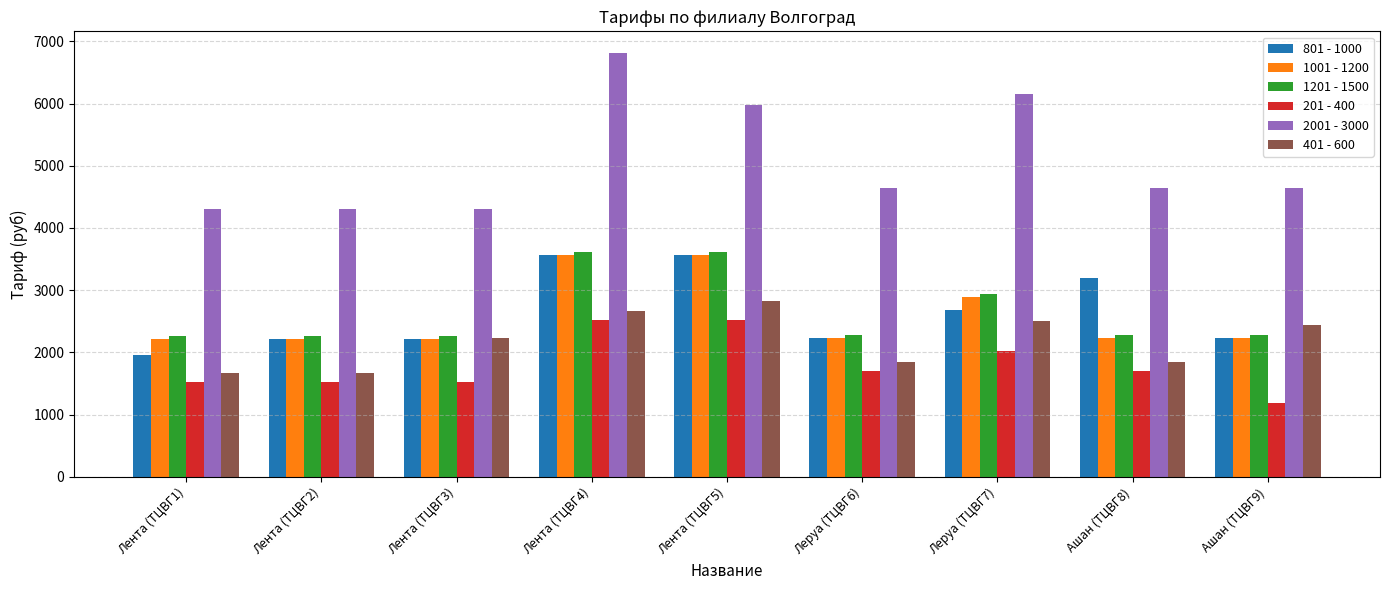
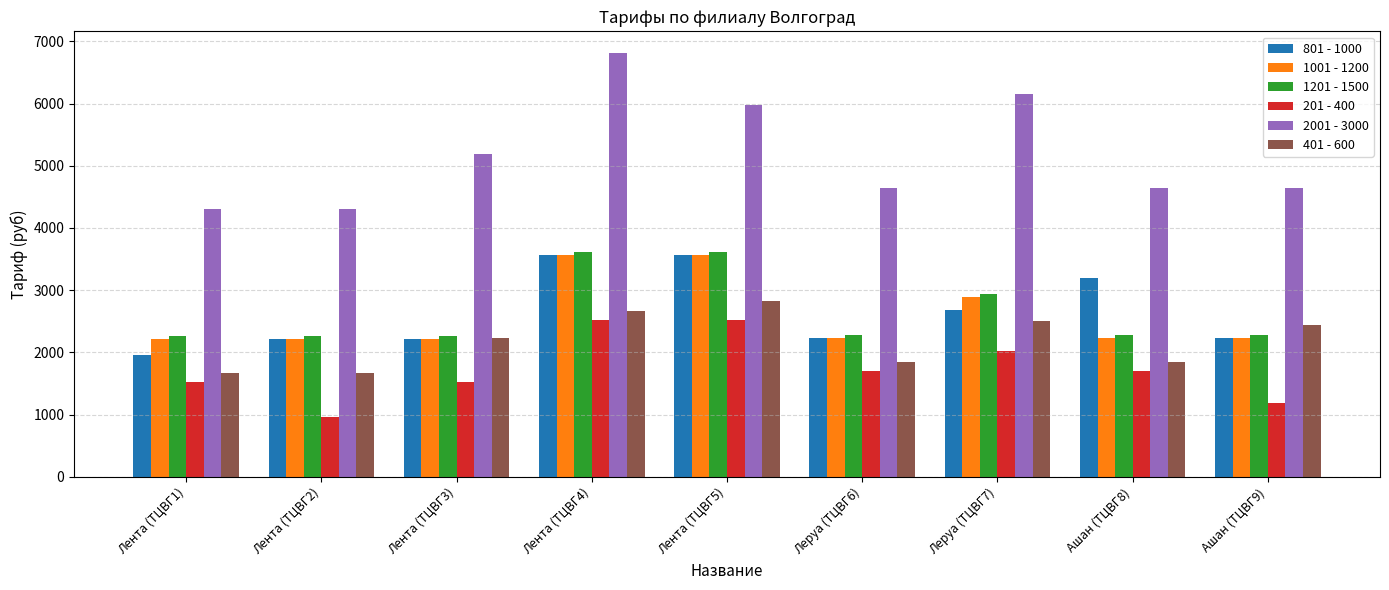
201 - 400, Лента (ТЦВГ2): 1500 -> 1000
2001 - 3000, Лента (ТЦВГ3): 4300 -> 5200
